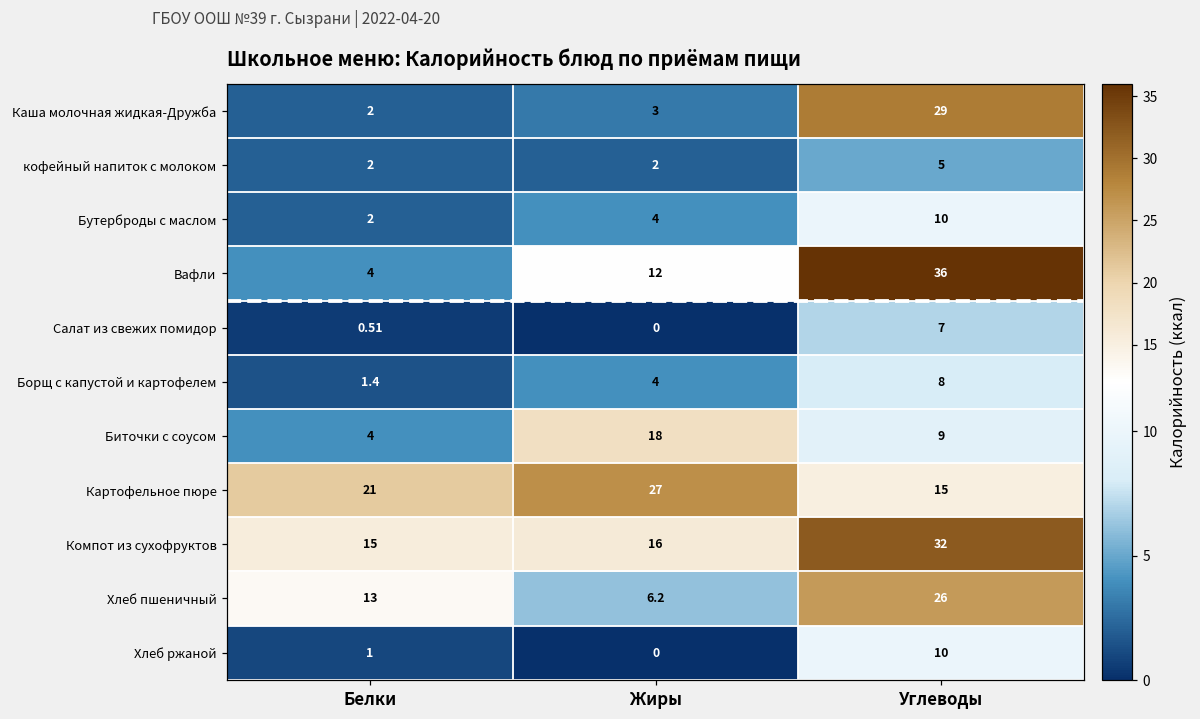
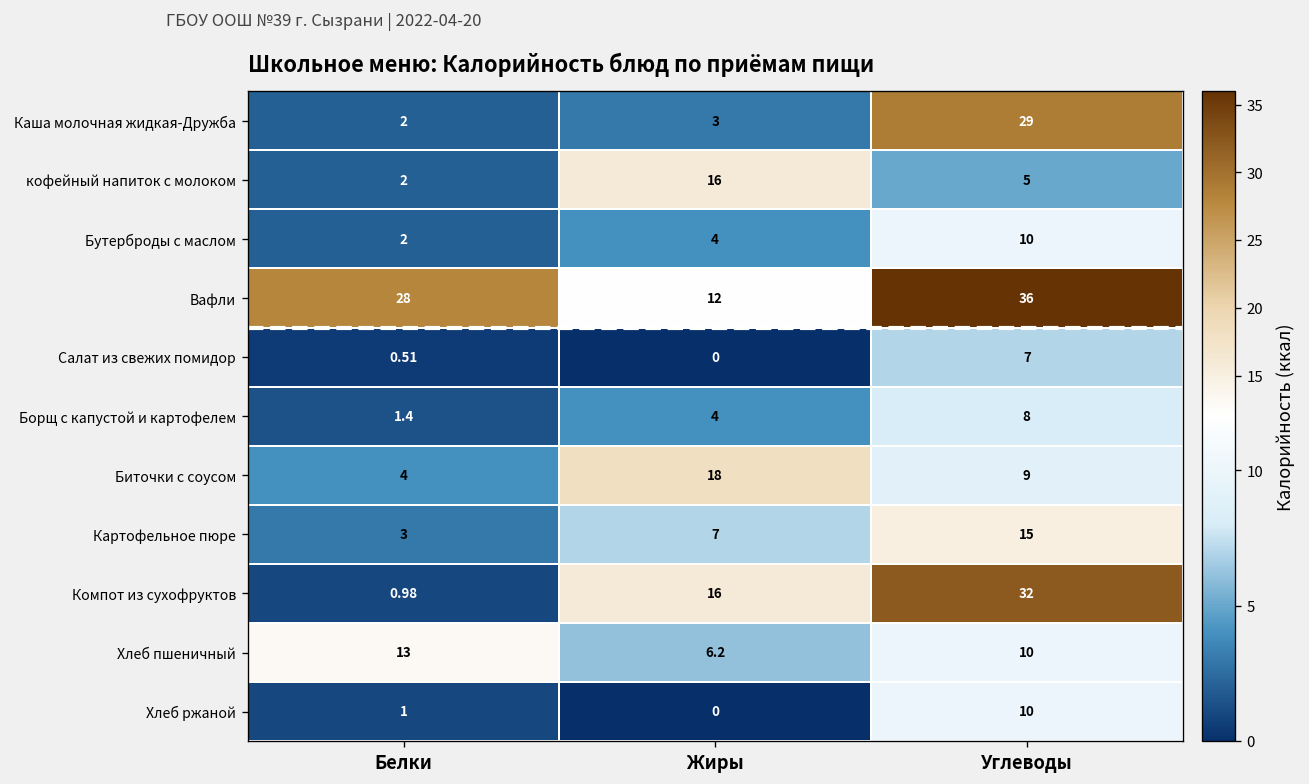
кофейный напиток с молоком, Жиры: 2 -> 16
Вафли, Белки: 4 -> 28
Картофельное пюре, Белки: 21 -> 3
Картофельное пюре, Жиры: 27 -> 7
Компот из сухофруктов, Белки: 15 -> 0.98
Хлеб пшеничный, Углеводы: 26 -> 10
